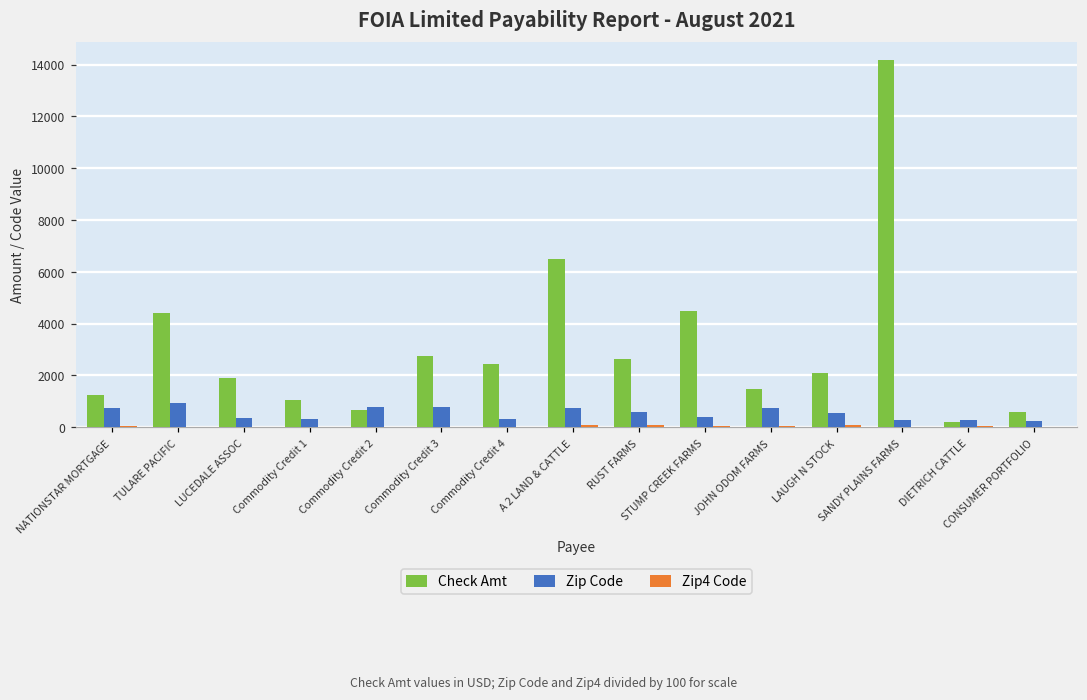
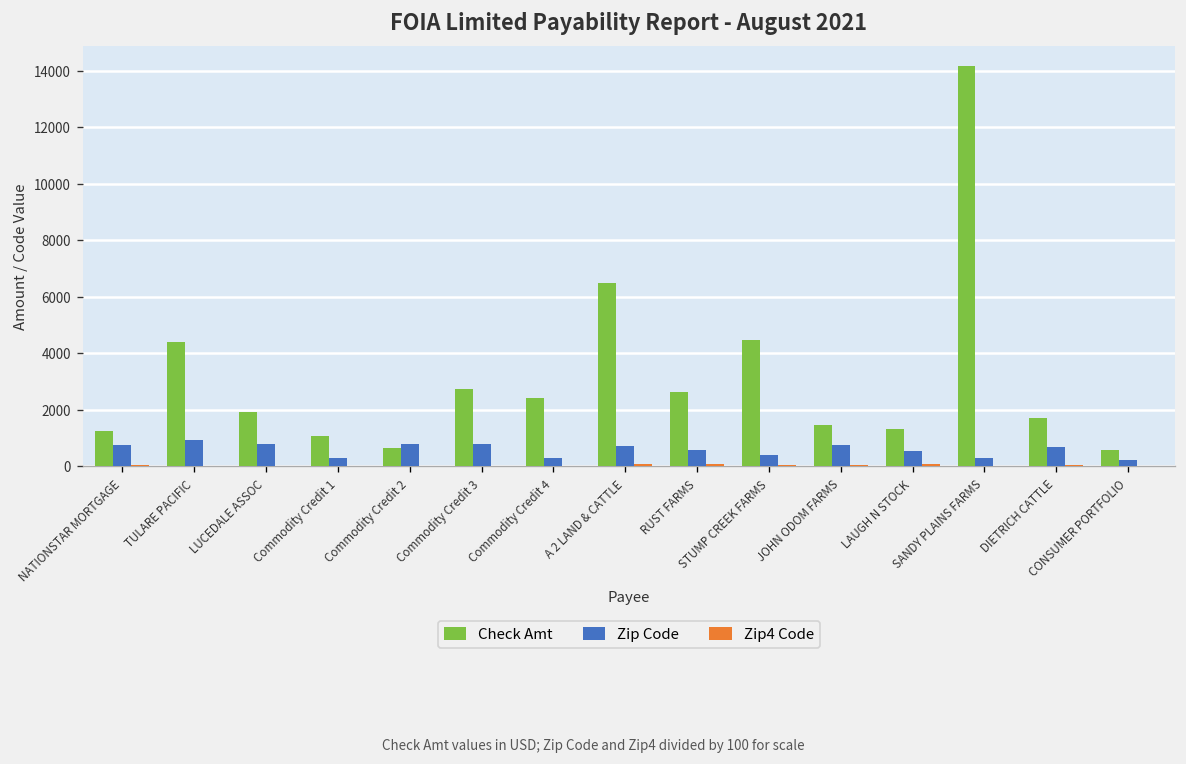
Zip Code, LUCEDALE ASSOC: 400 -> 800
Check Amt, LAUGH N STOCK: 2100 -> 1300
Check Amt, DIETRICH CATTLE: 200 -> 1700
Zip Code, DIETRICH CATTLE: 300 -> 700
